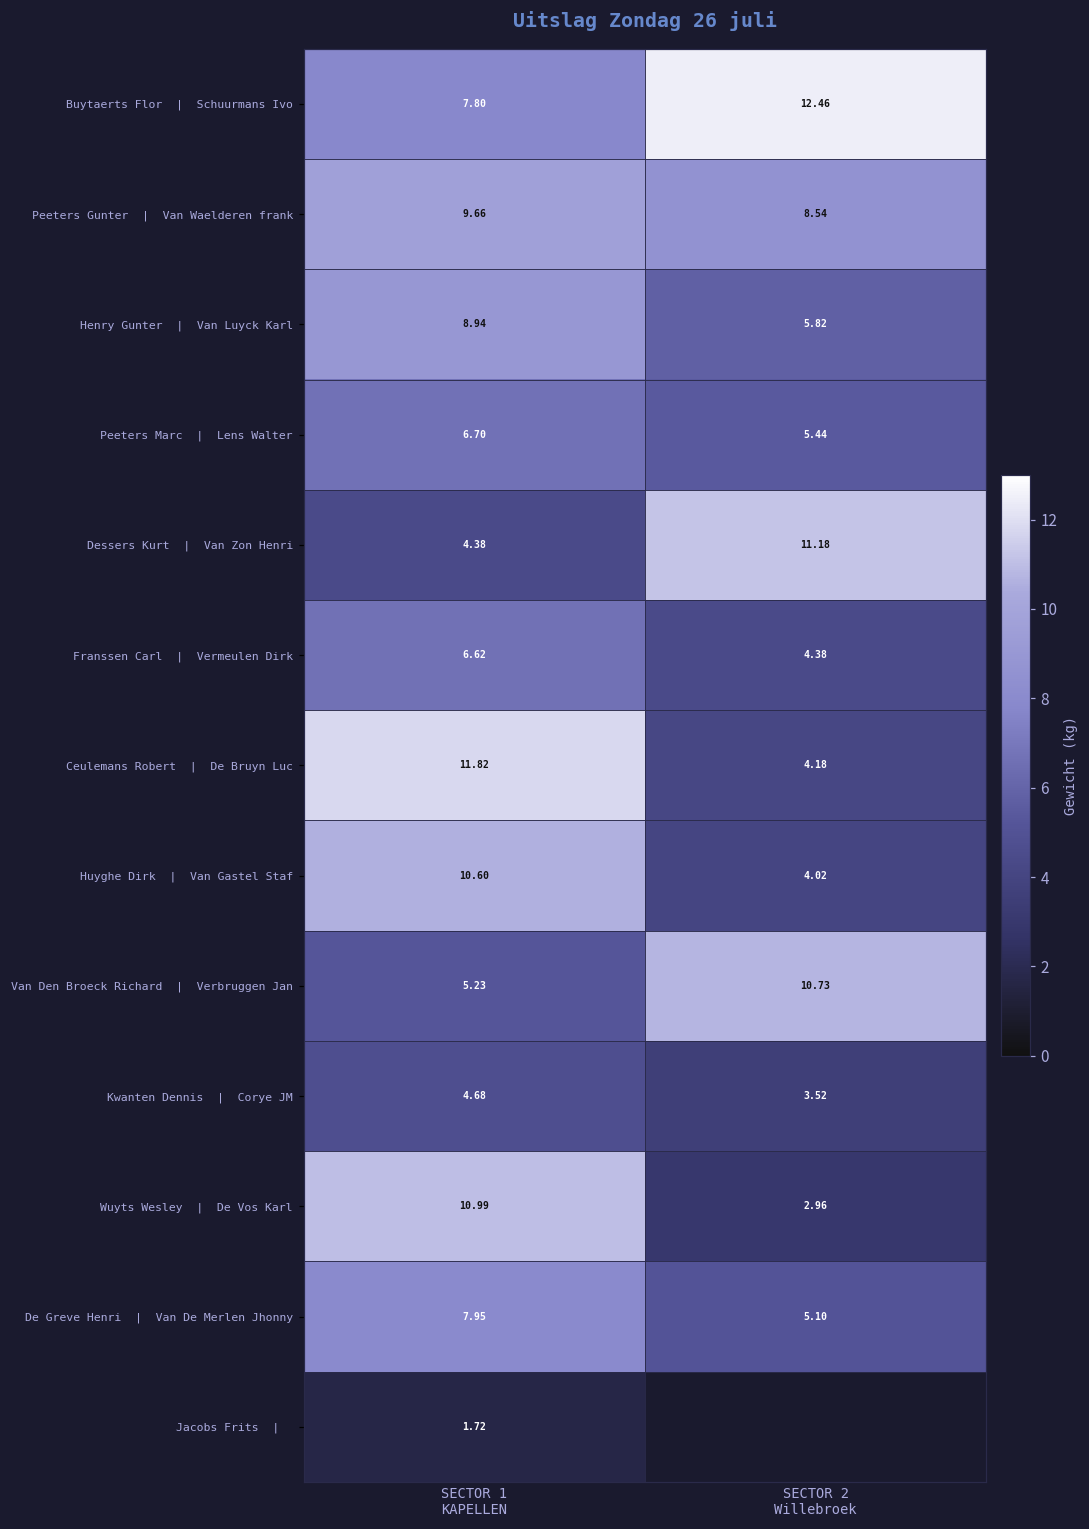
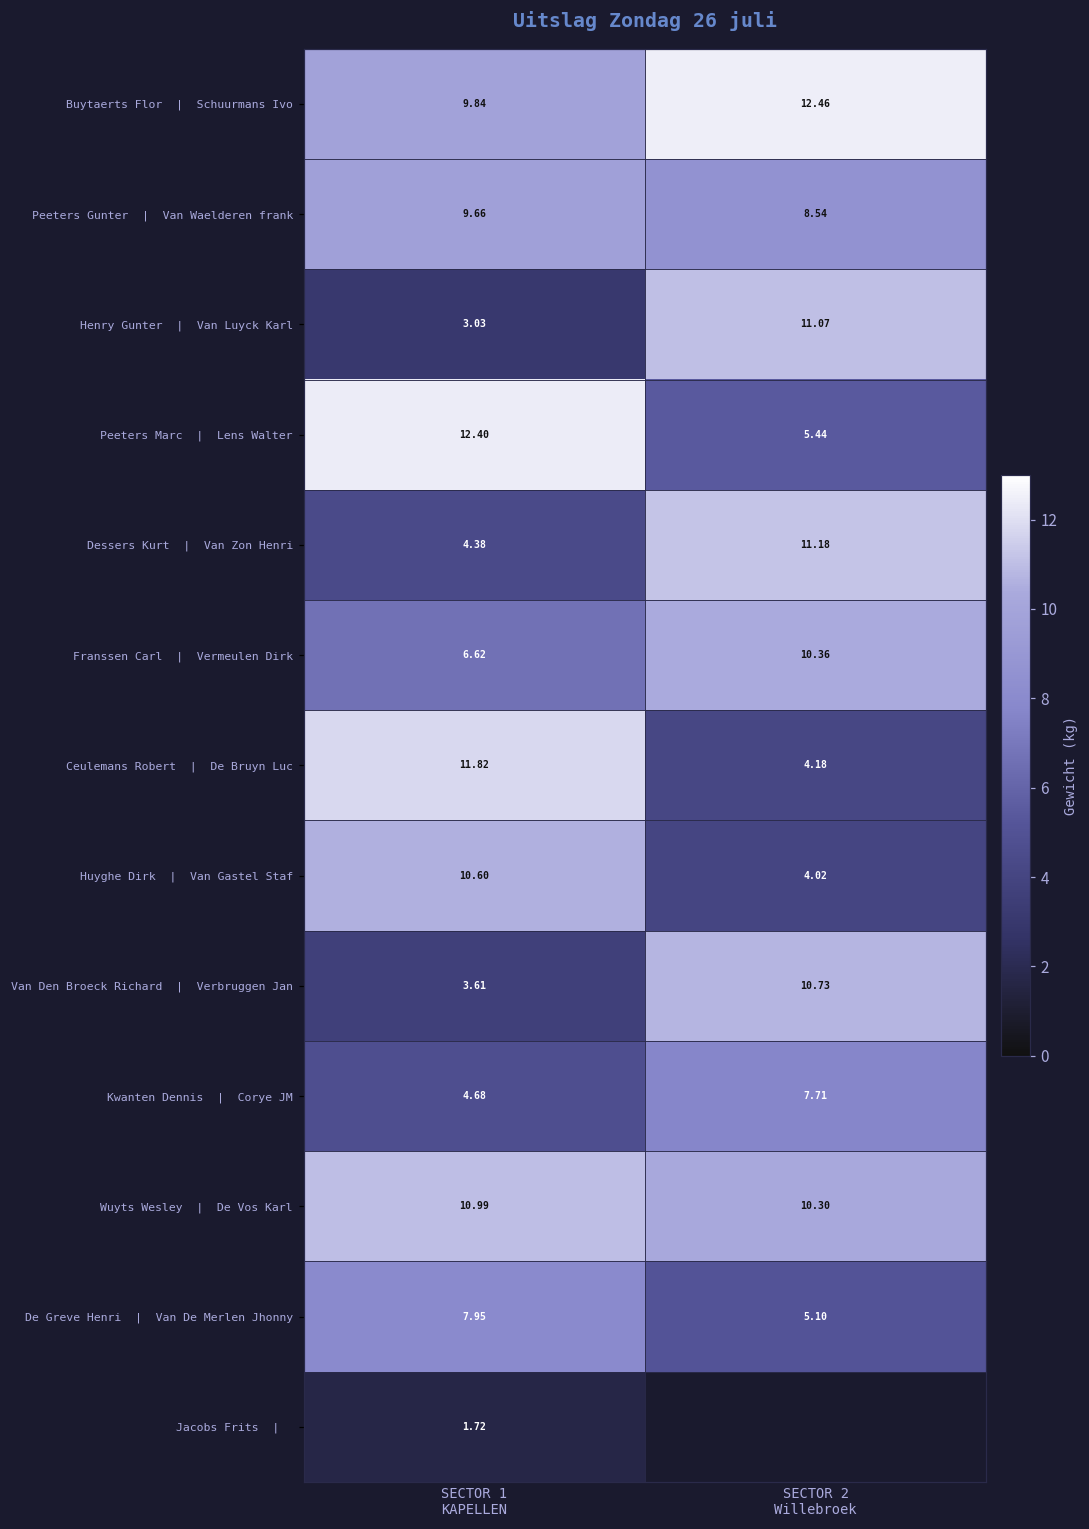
Buytaerts Flor | Schuurmans Ivo, SECTOR 1 KAPELLEN: 7.80 -> 9.84
Henry Gunter | Van Luyck Karl, SECTOR 1 KAPELLEN: 8.94 -> 3.03
Henry Gunter | Van Luyck Karl, SECTOR 2 Willebroek: 5.82 -> 11.07
Peeters Marc | Lens Walter, SECTOR 1 KAPELLEN: 6.70 -> 12.40
Franssen Carl | Vermeulen Dirk, SECTOR 2 Willebroek: 4.38 -> 10.36
Van Den Broeck Richard | Verbruggen Jan, SECTOR 1 KAPELLEN: 5.23 -> 3.61
Kwanten Dennis | Corye JM, SECTOR 2 Willebroek: 3.52 -> 7.71
Wuyts Wesley | De Vos Karl, SECTOR 2 Willebroek: 2.96 -> 10.30
